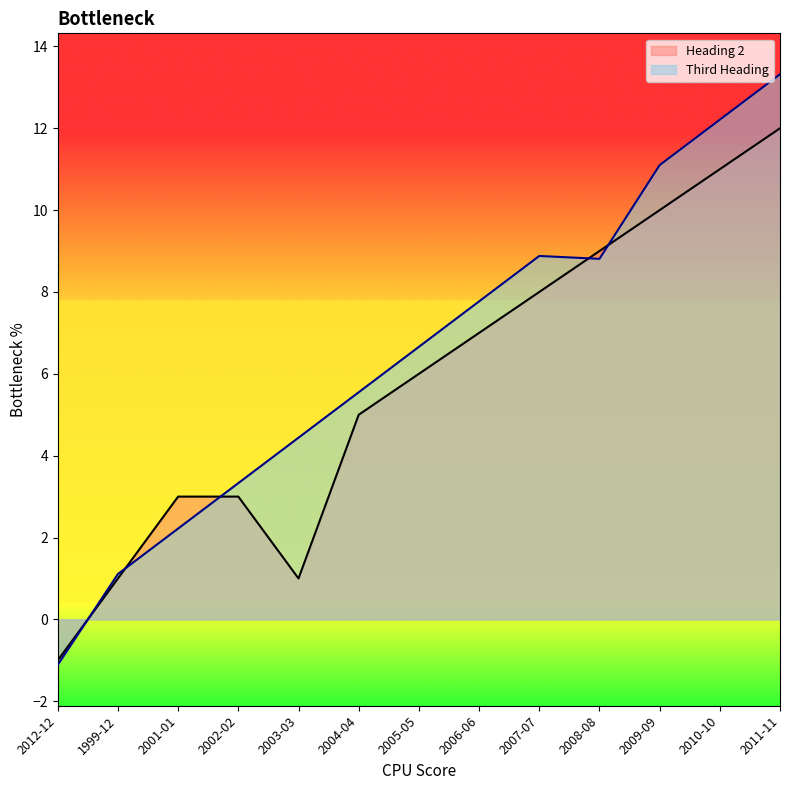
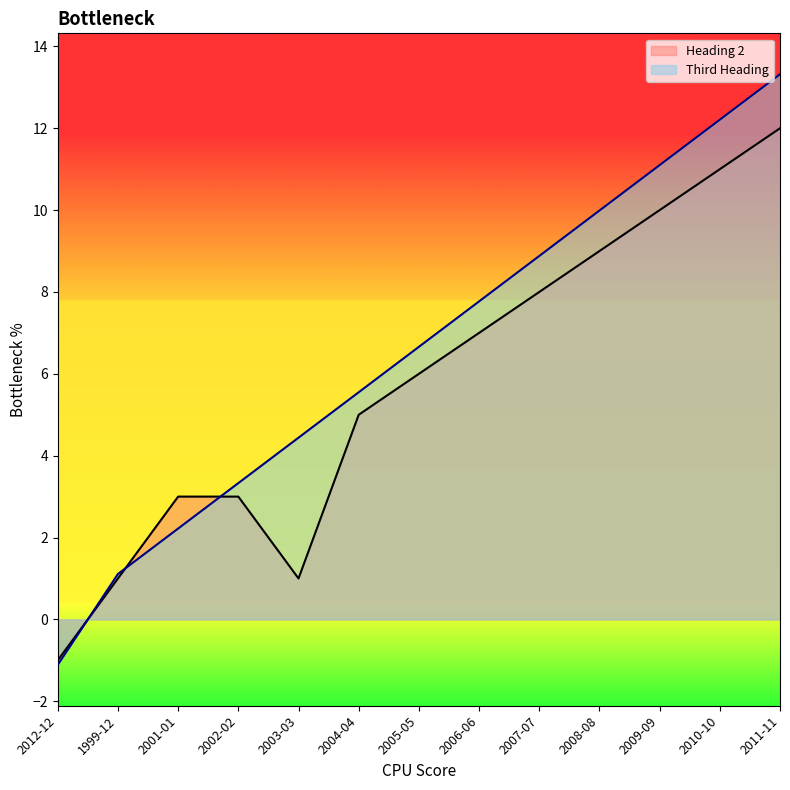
Third Heading, 2008-08: 8.8 -> 10.0
